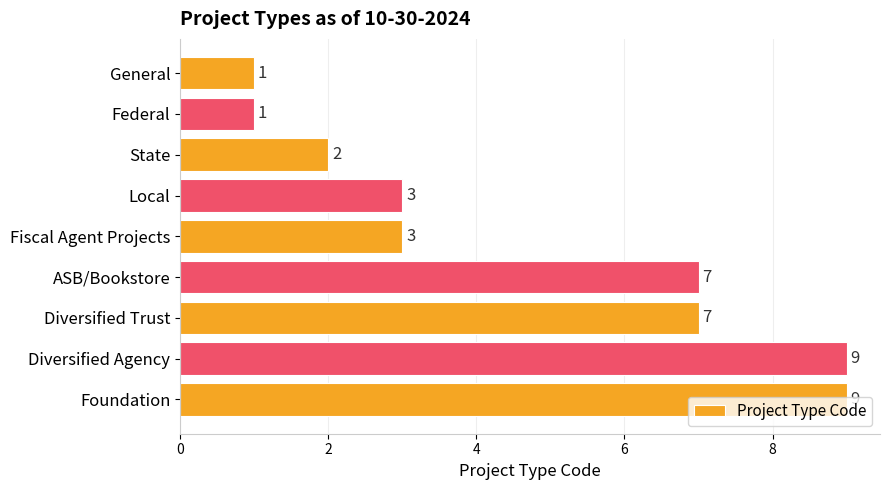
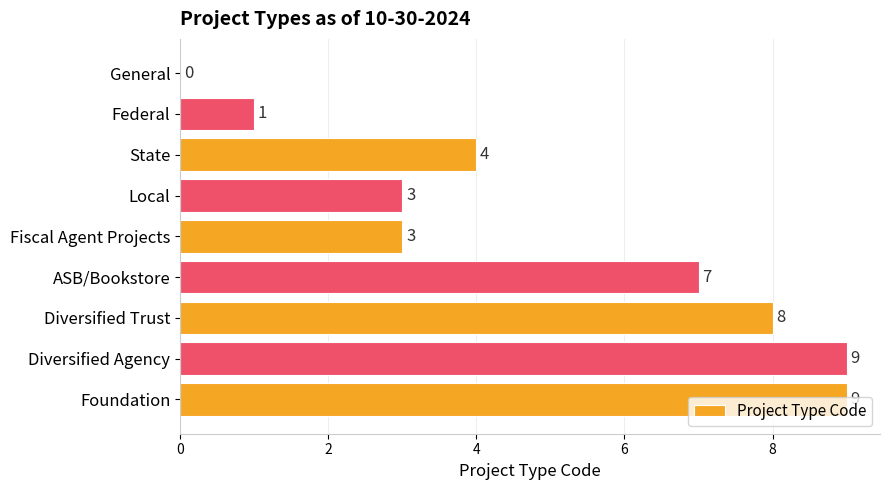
General: 1 -> 0
State: 2 -> 4
Diversified Trust: 7 -> 8
